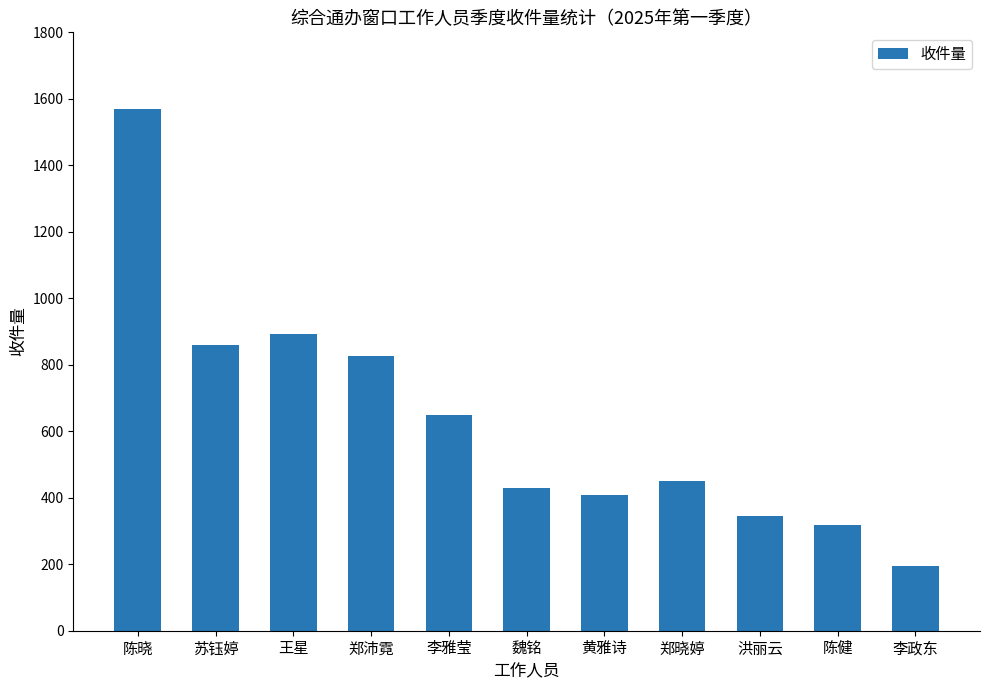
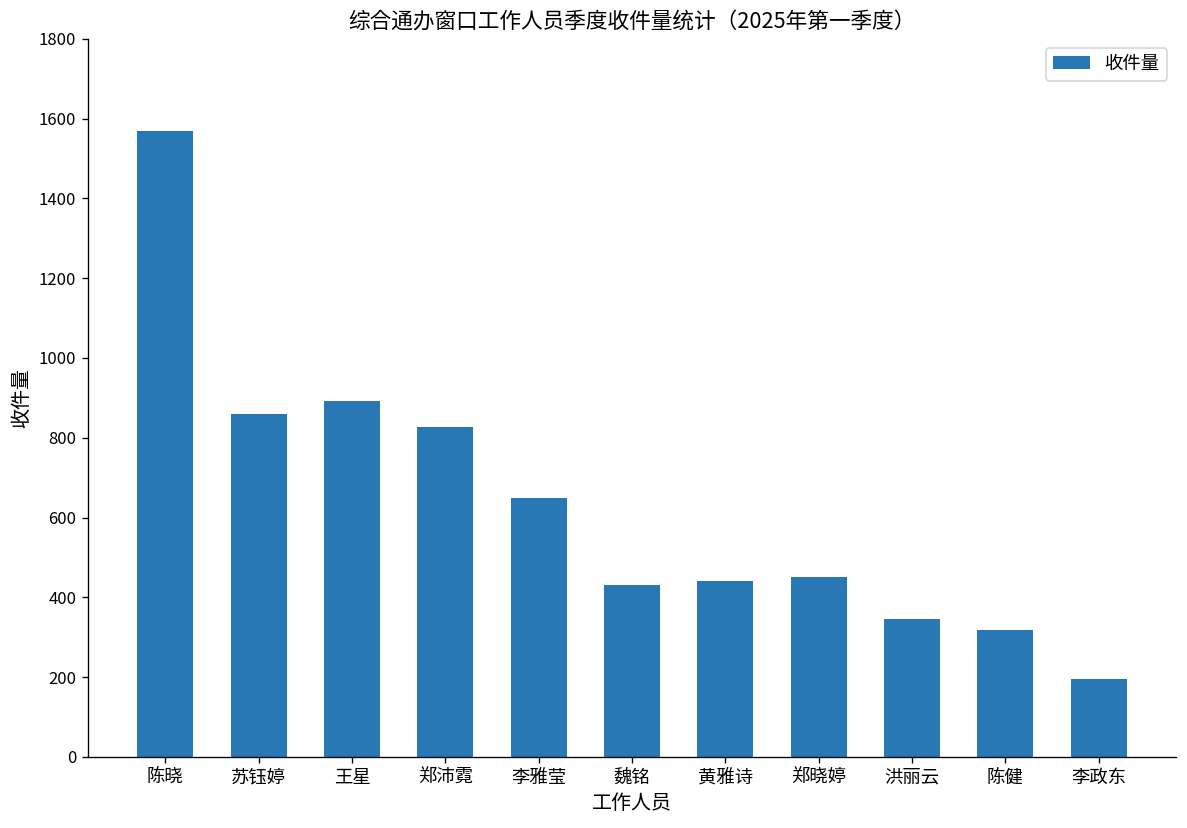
黄雅诗: 410 -> 440
